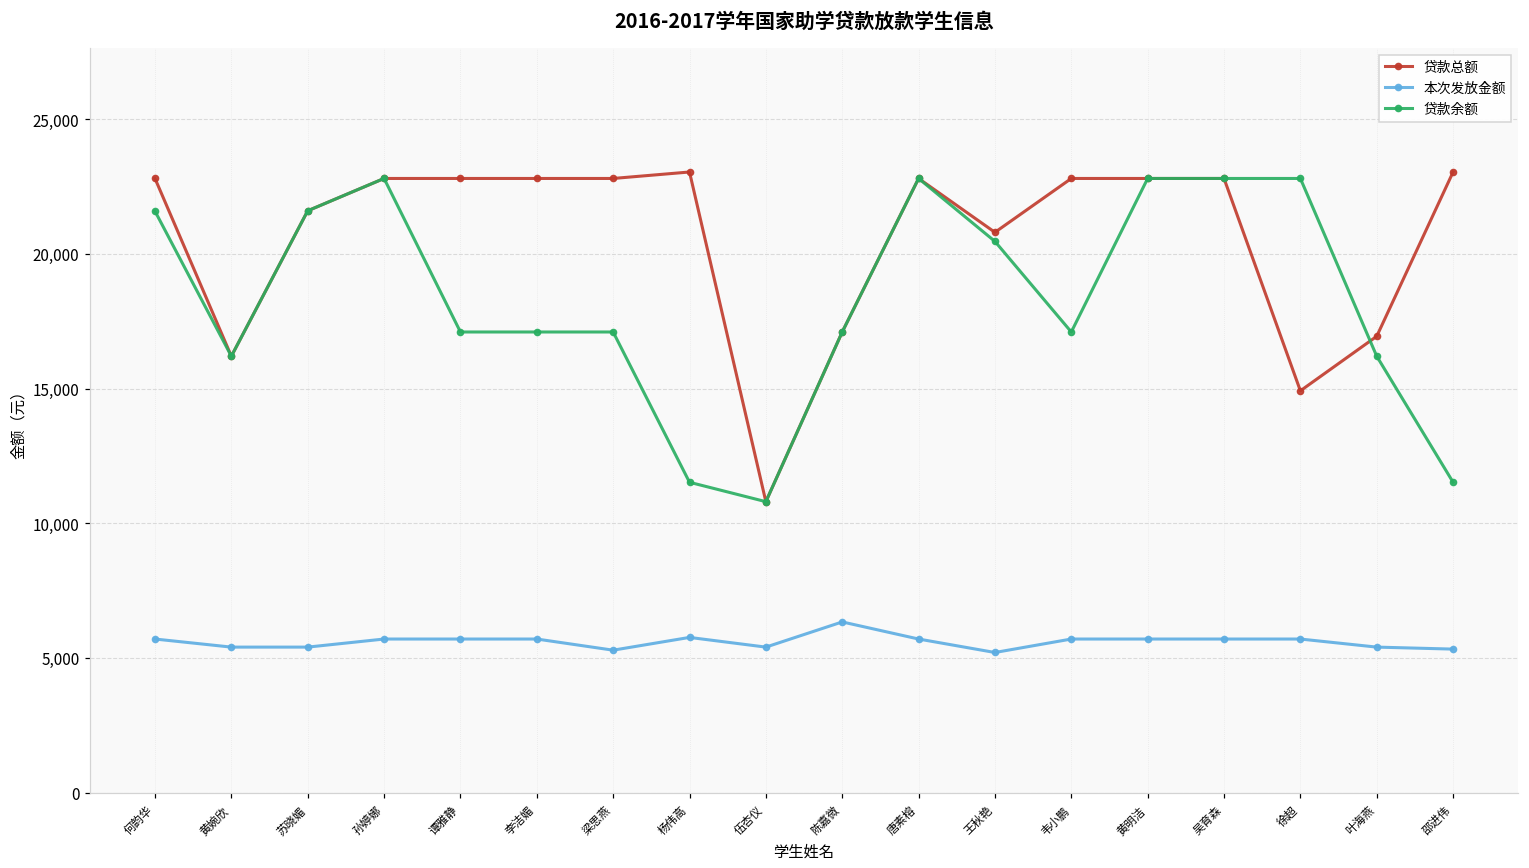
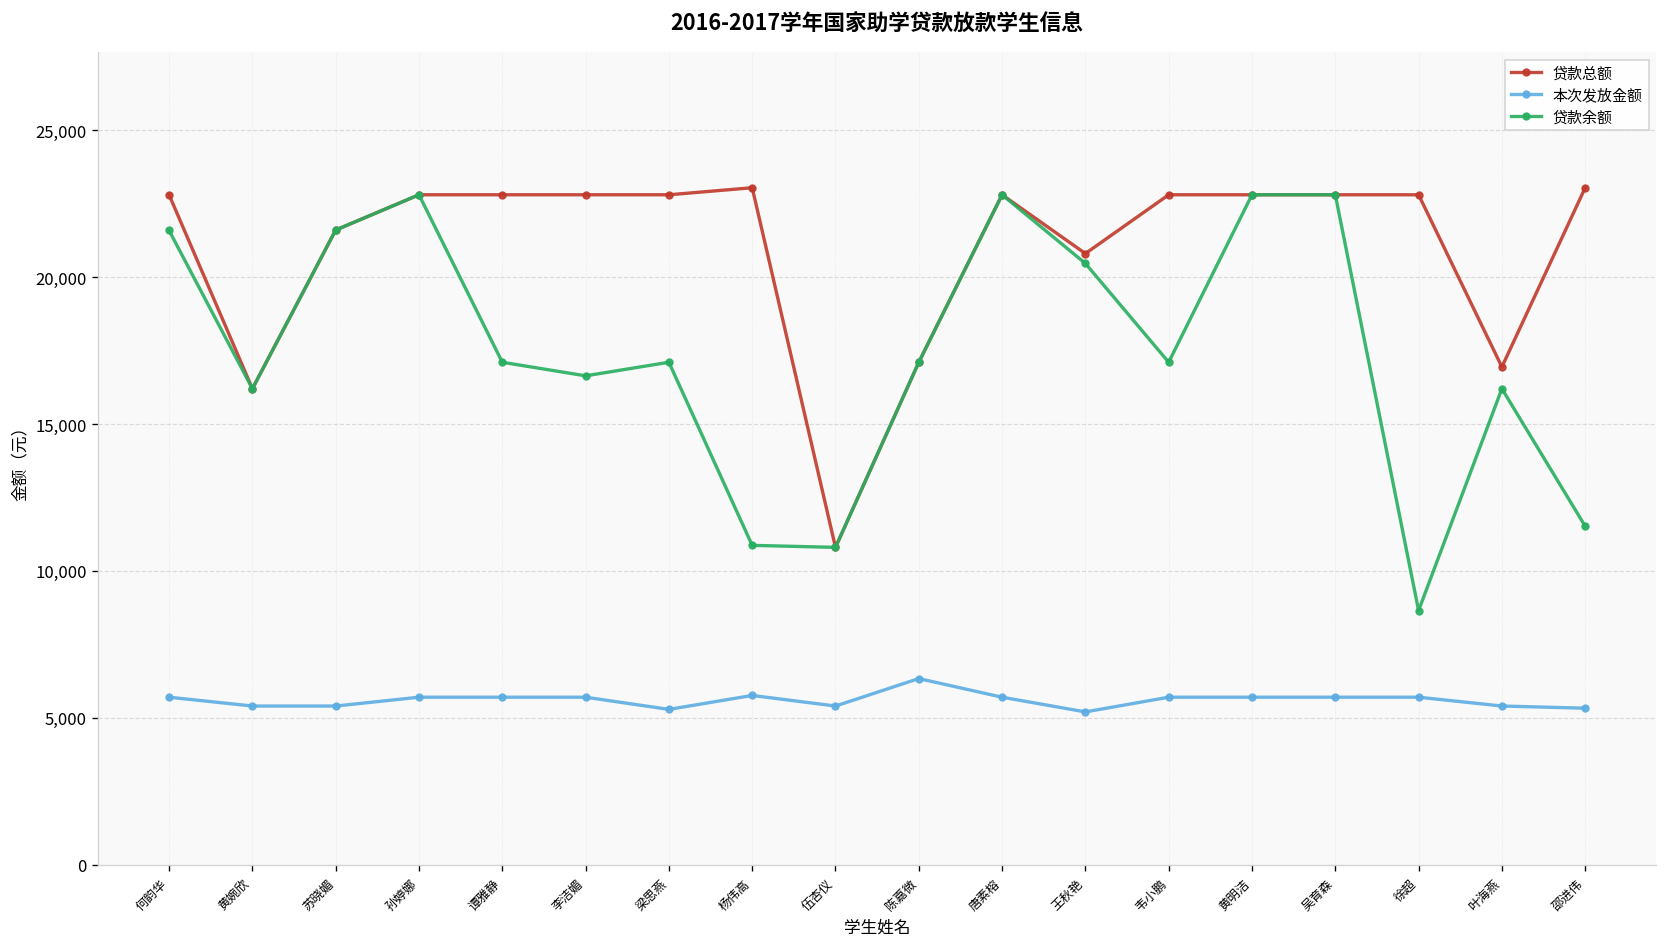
贷款余额, 李洁媚: 17,100 -> 16,600
贷款余额, 杨伟高: 11,500 -> 10,900
贷款总额, 徐超: 14,900 -> 22,800
贷款余额, 徐超: 22,800 -> 8,700
